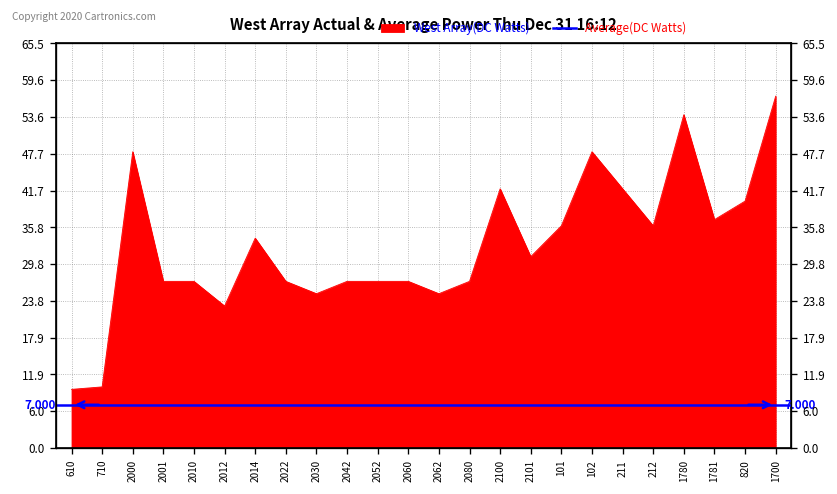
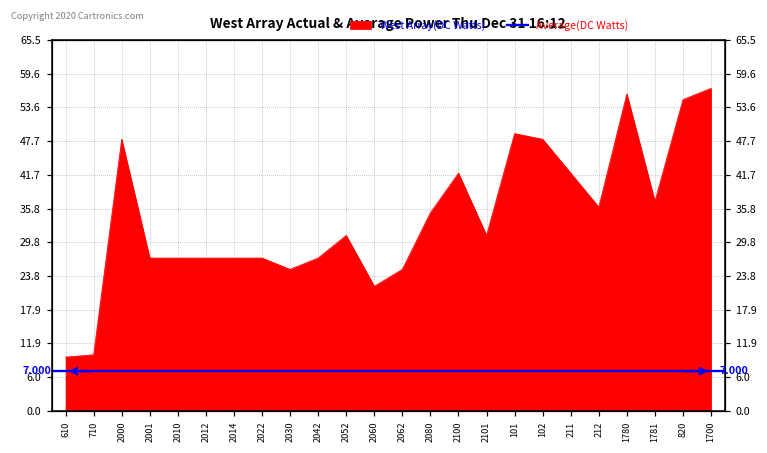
2012: 23 -> 27
2014: 34 -> 27
2052: 27 -> 31
2060: 27 -> 22
2080: 27 -> 35
101: 36 -> 49
1780: 54 -> 56
820: 40 -> 55
